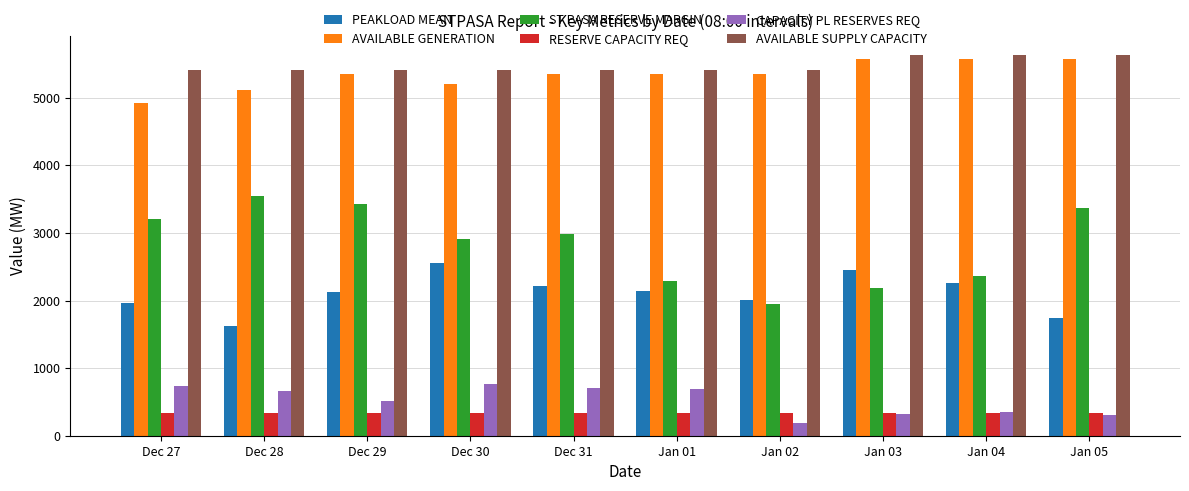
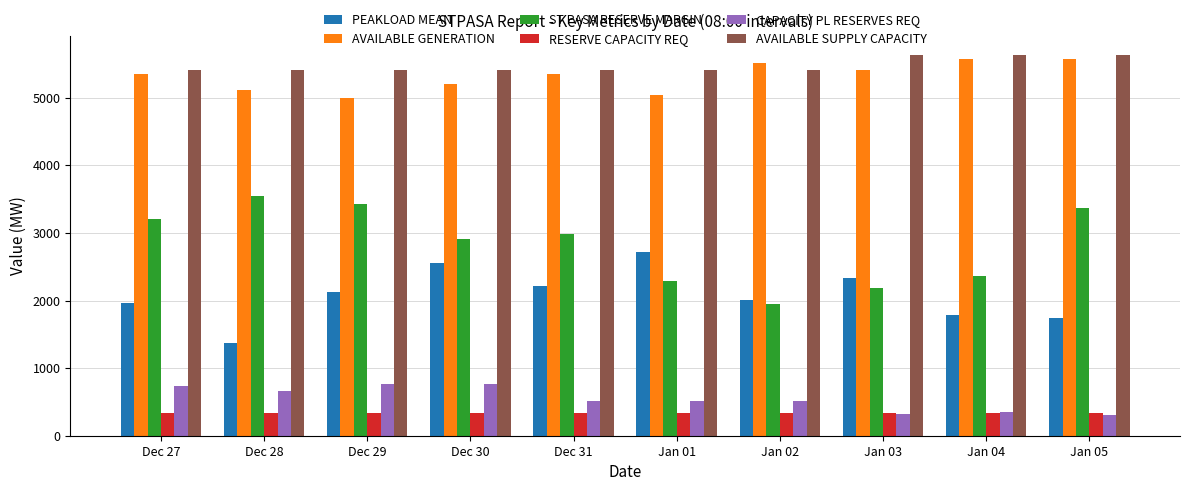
AVAILABLE GENERATION, Dec 27: 4900 -> 5300
PEAKLOAD MEAN, Dec 28: 1600 -> 1400
AVAILABLE GENERATION, Dec 29: 5300 -> 5000
CAPACITY PL RESERVES REQ, Dec 29: 500 -> 800
CAPACITY PL RESERVES REQ, Dec 31: 700 -> 500
PEAKLOAD MEAN, Jan 01: 2100 -> 2700
AVAILABLE GENERATION, Jan 01: 5300 -> 5000
CAPACITY PL RESERVES REQ, Jan 01: 700 -> 500
AVAILABLE GENERATION, Jan 02: 5300 -> 5500
CAPACITY PL RESERVES REQ, Jan 02: 200 -> 500
PEAKLOAD MEAN, Jan 03: 2500 -> 2300
AVAILABLE GENERATION, Jan 03: 5600 -> 5400
PEAKLOAD MEAN, Jan 04: 2300 -> 1800
